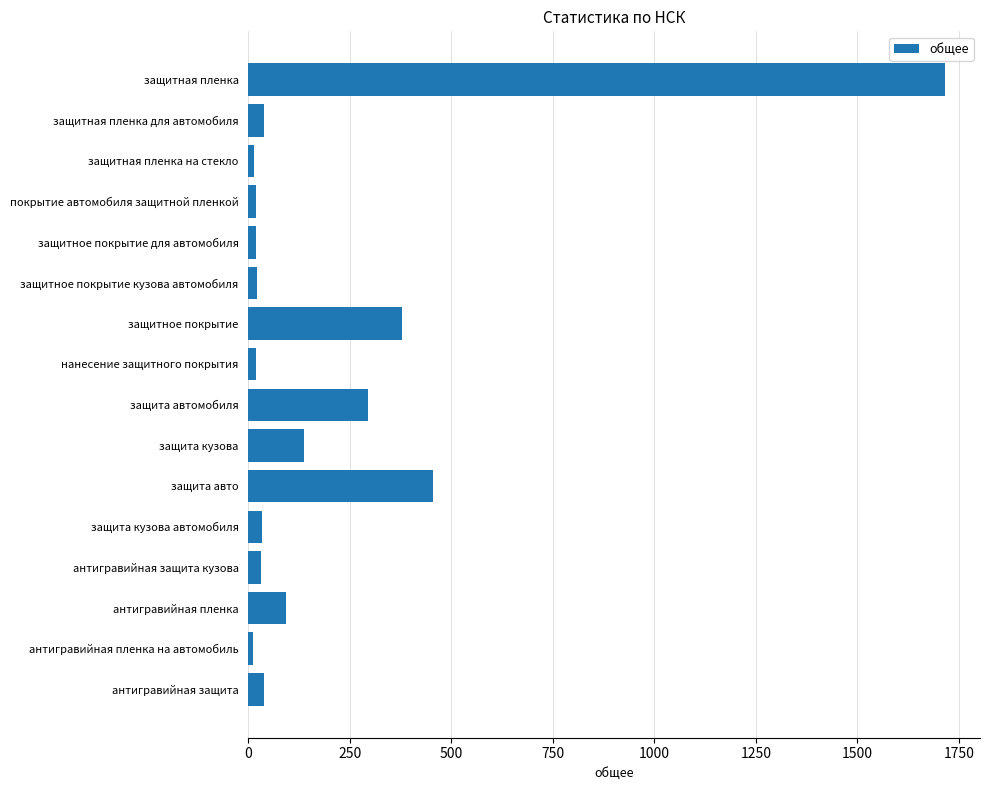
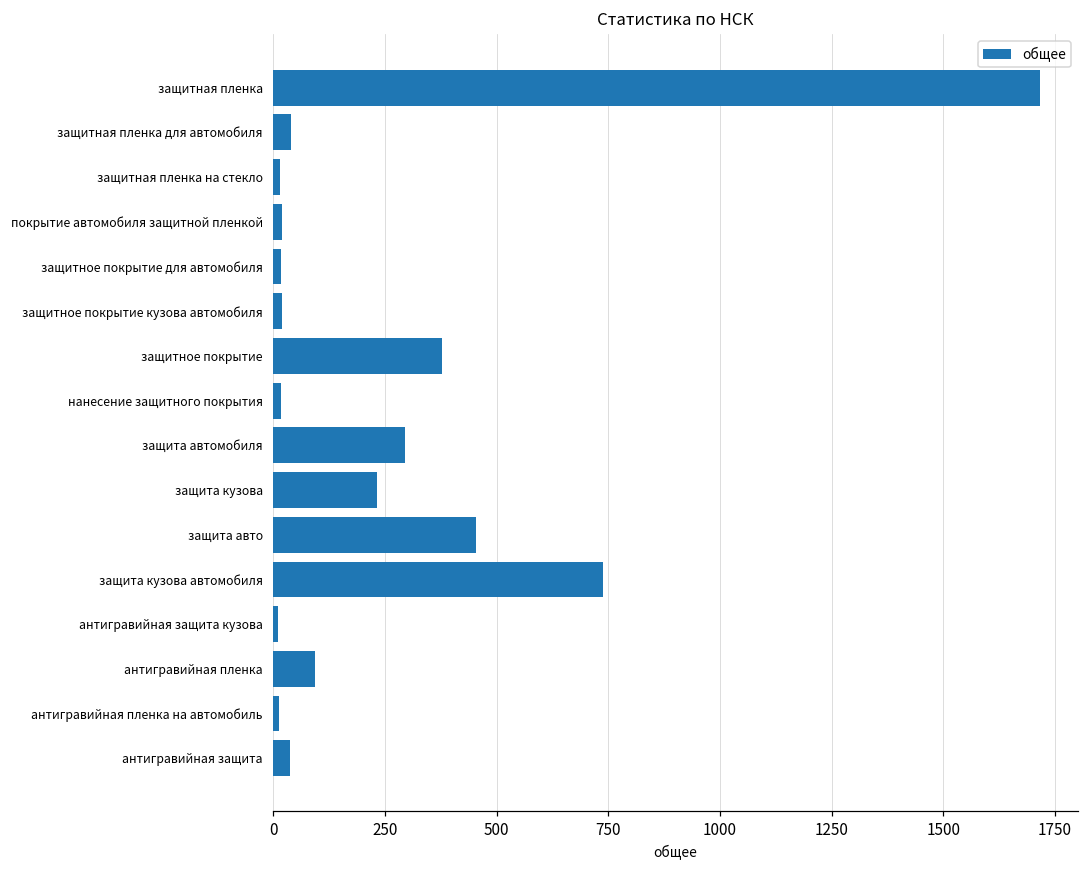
защита кузова: 140 -> 230
защита кузова автомобиля: 30 -> 740
антигравийная защита кузова: 30 -> 10
